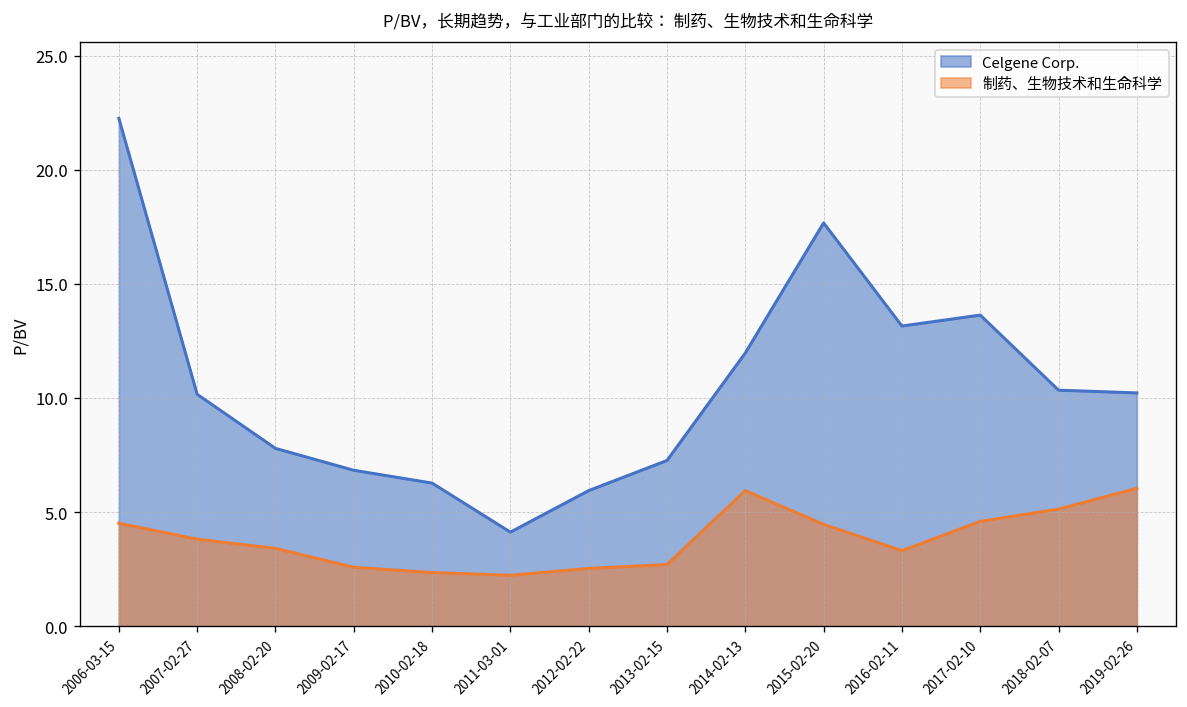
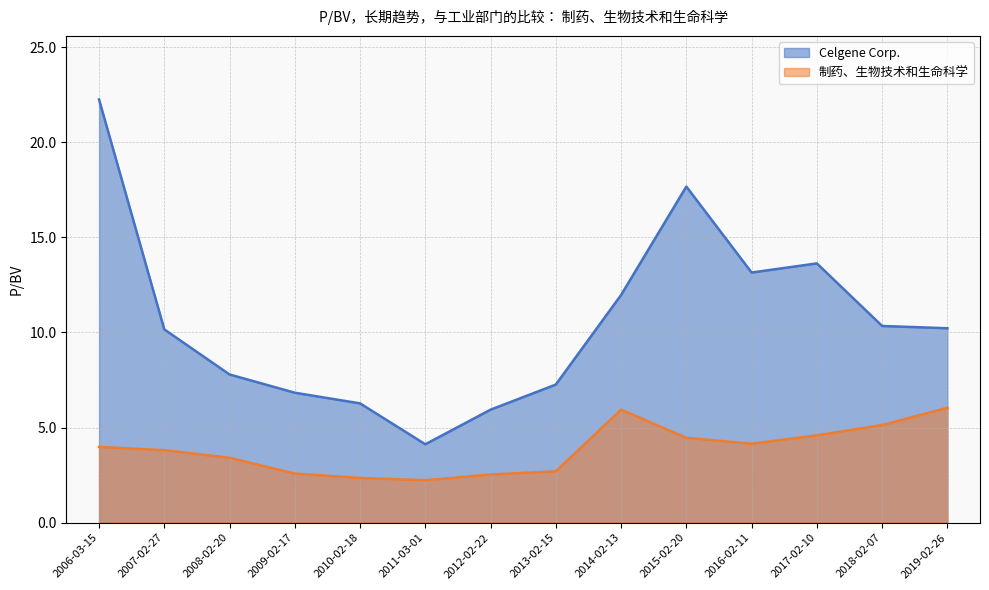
制药、生物技术和生命科学, 2006-03-15: 4.5 -> 4.0
制药、生物技术和生命科学, 2016-02-11: 3.3 -> 4.2
